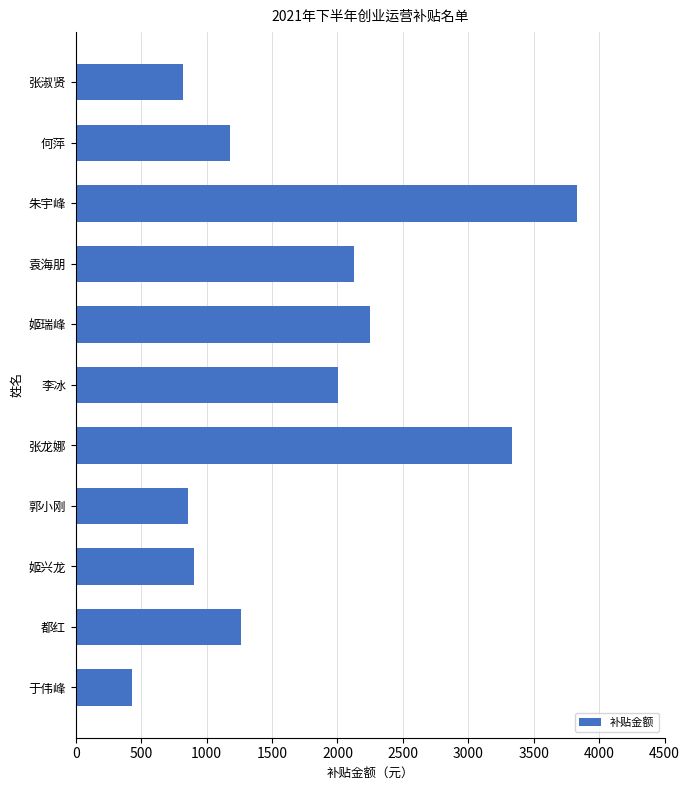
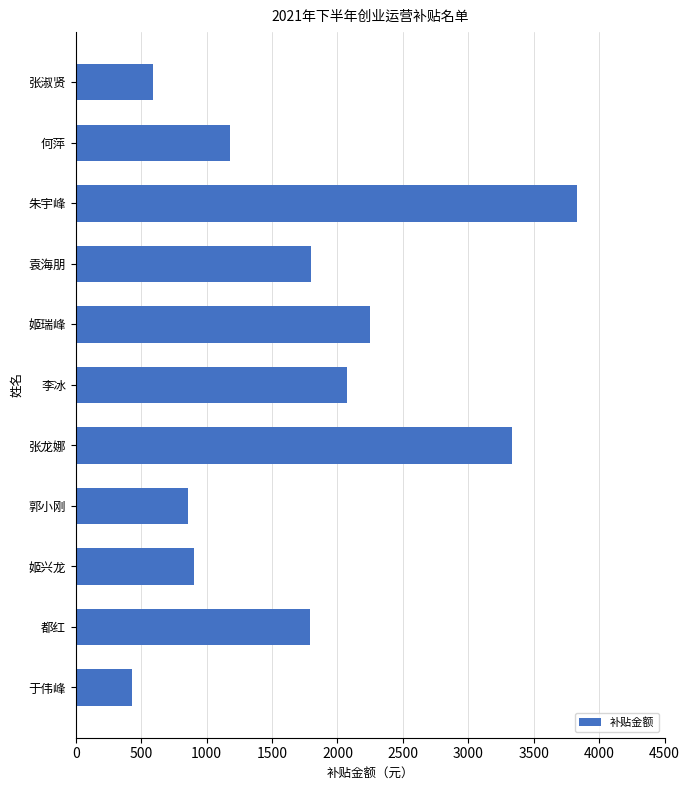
张淑贤: 820 -> 590
袁海朋: 2120 -> 1800
李冰: 2000 -> 2070
都红: 1260 -> 1790
